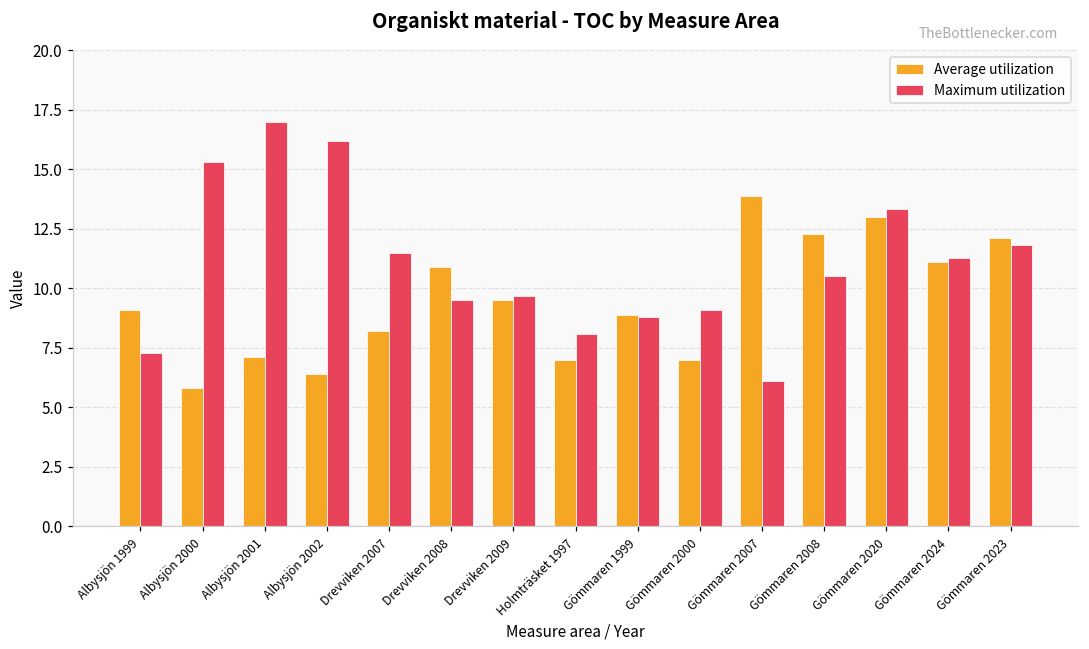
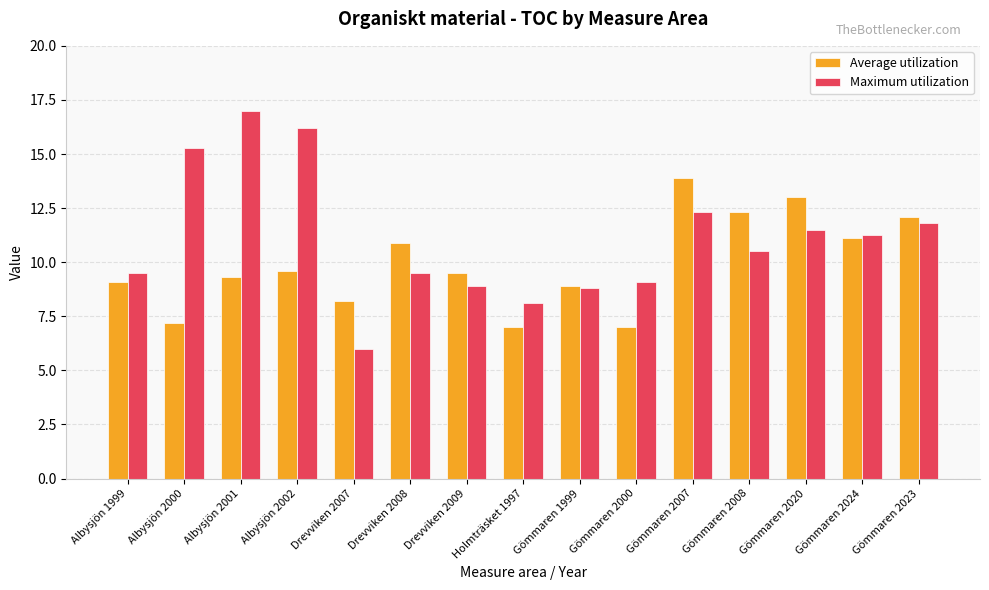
Maximum utilization, Albysjön 1999: 7.3 -> 9.5
Average utilization, Albysjön 2000: 5.8 -> 7.2
Average utilization, Albysjön 2001: 7.1 -> 9.3
Average utilization, Albysjön 2002: 6.4 -> 9.6
Maximum utilization, Drevviken 2007: 11.5 -> 6.0
Maximum utilization, Drevviken 2009: 9.7 -> 8.9
Maximum utilization, Gömmaren 2007: 6.1 -> 12.3
Maximum utilization, Gömmaren 2020: 13.3 -> 11.5
